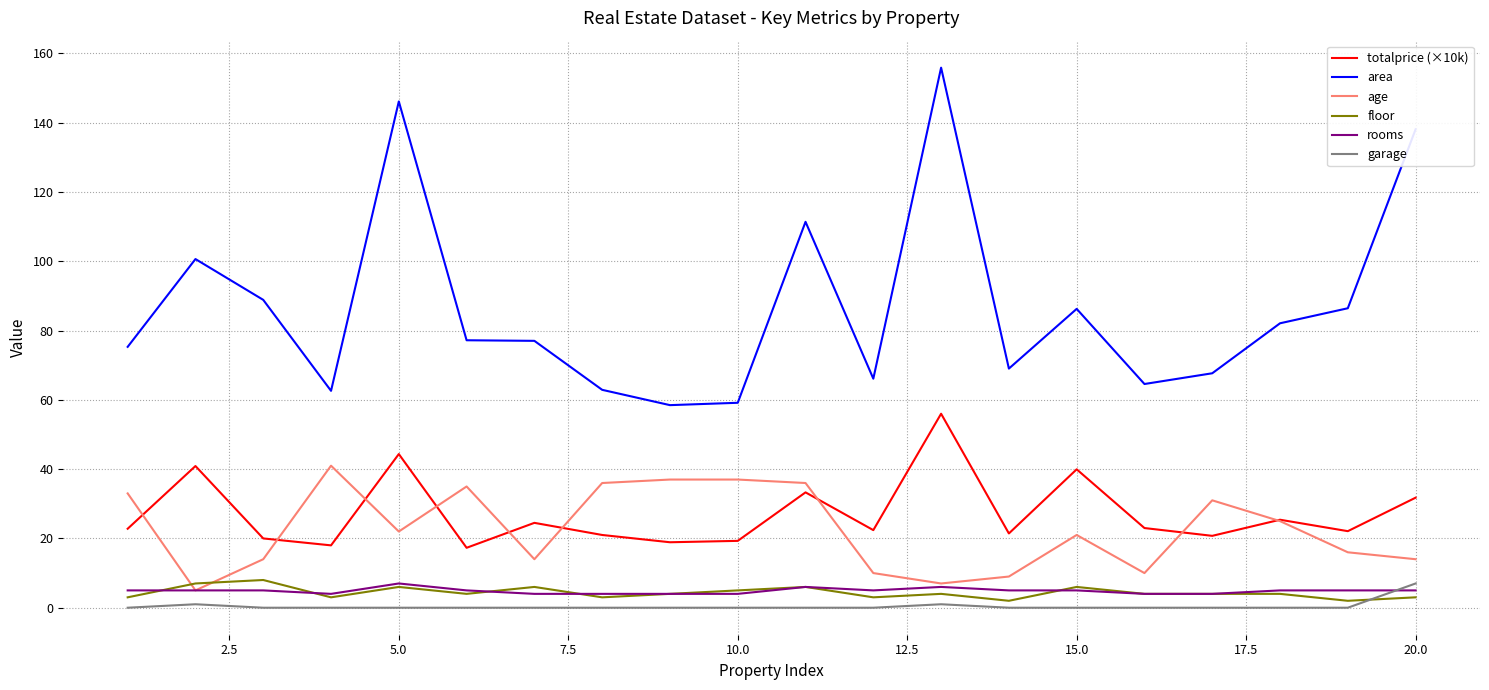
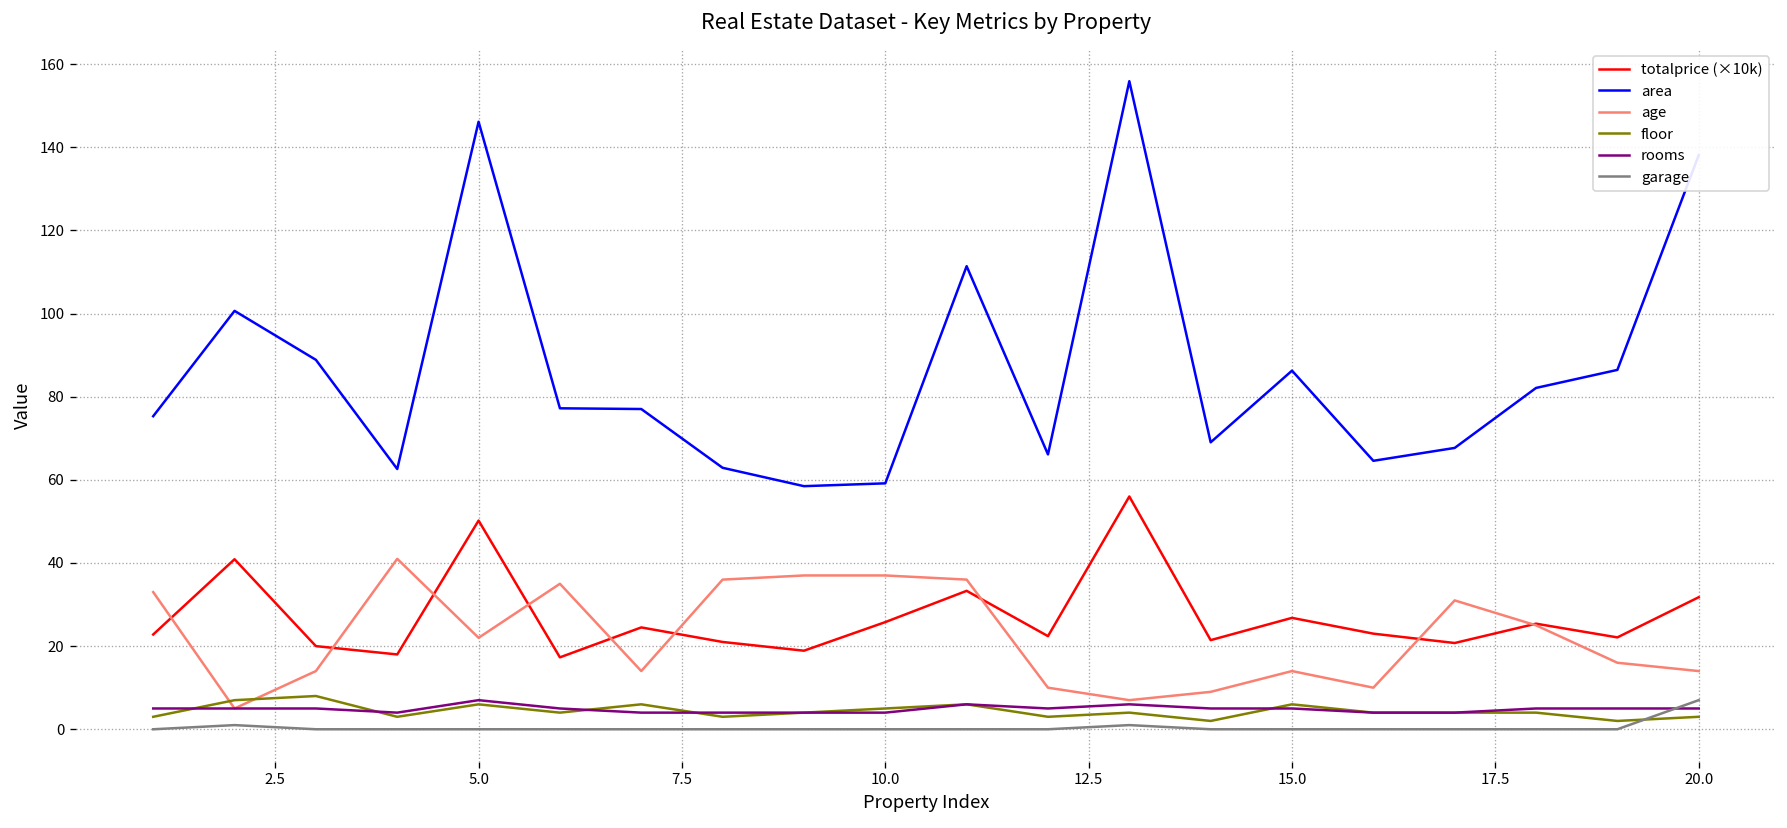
totalprice (×10k), 5.0: 44 -> 50
totalprice (×10k), 10.0: 19 -> 26
totalprice (×10k), 15.0: 40 -> 27
age, 15.0: 21 -> 14
